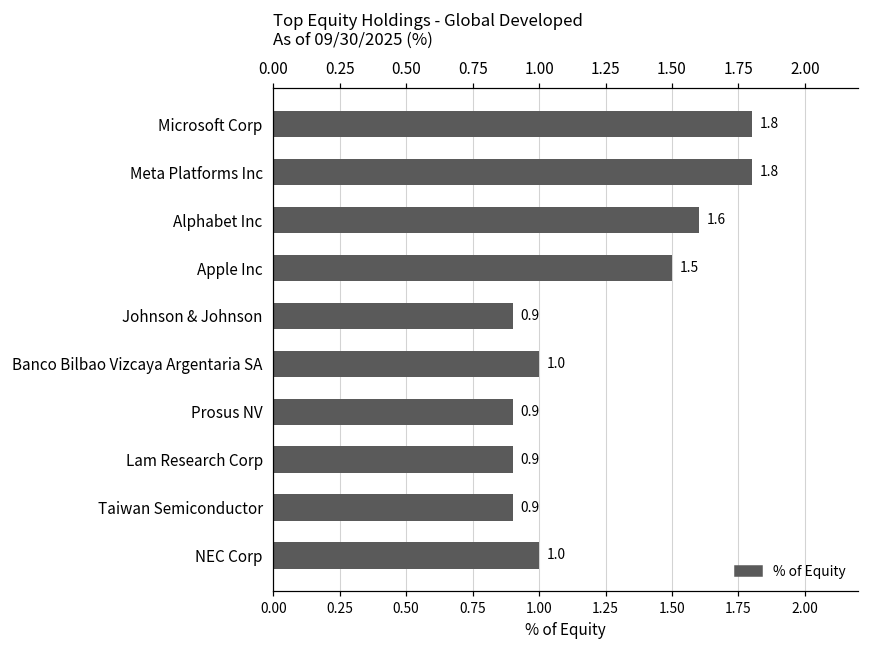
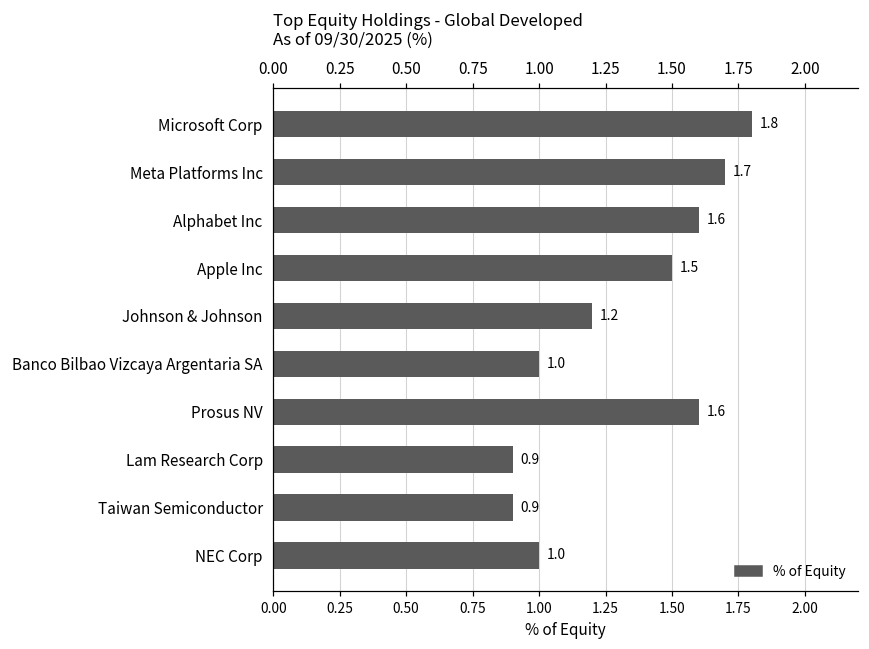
Meta Platforms Inc: 1.8 -> 1.7
Johnson & Johnson: 0.9 -> 1.2
Prosus NV: 0.9 -> 1.6
